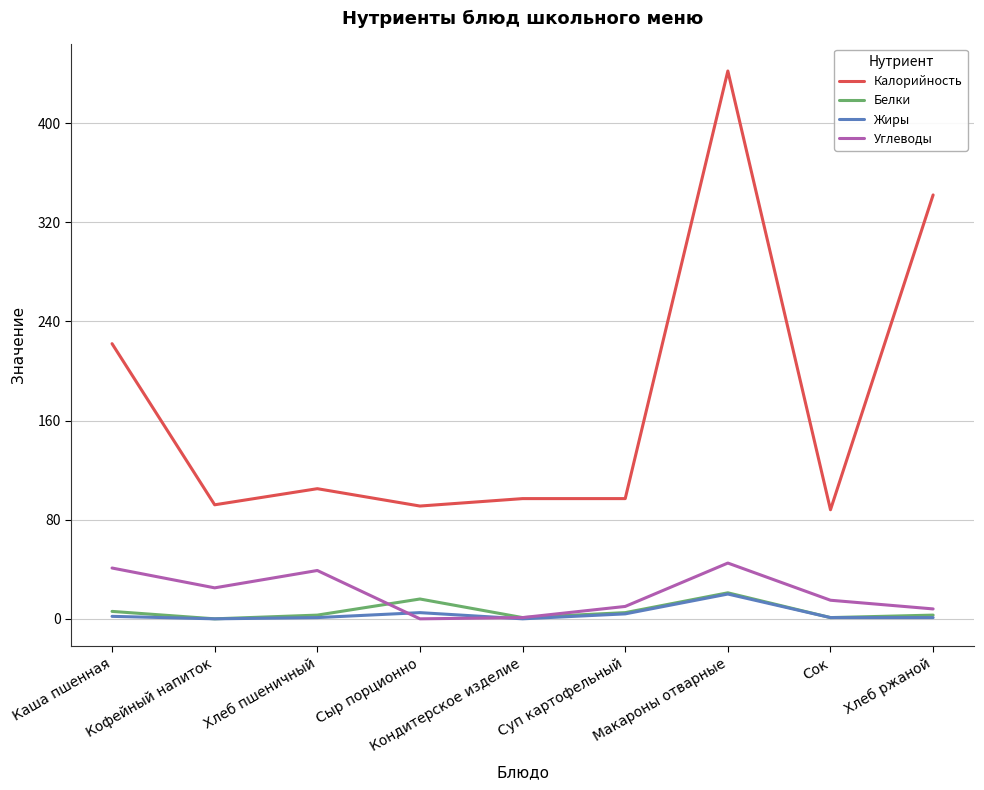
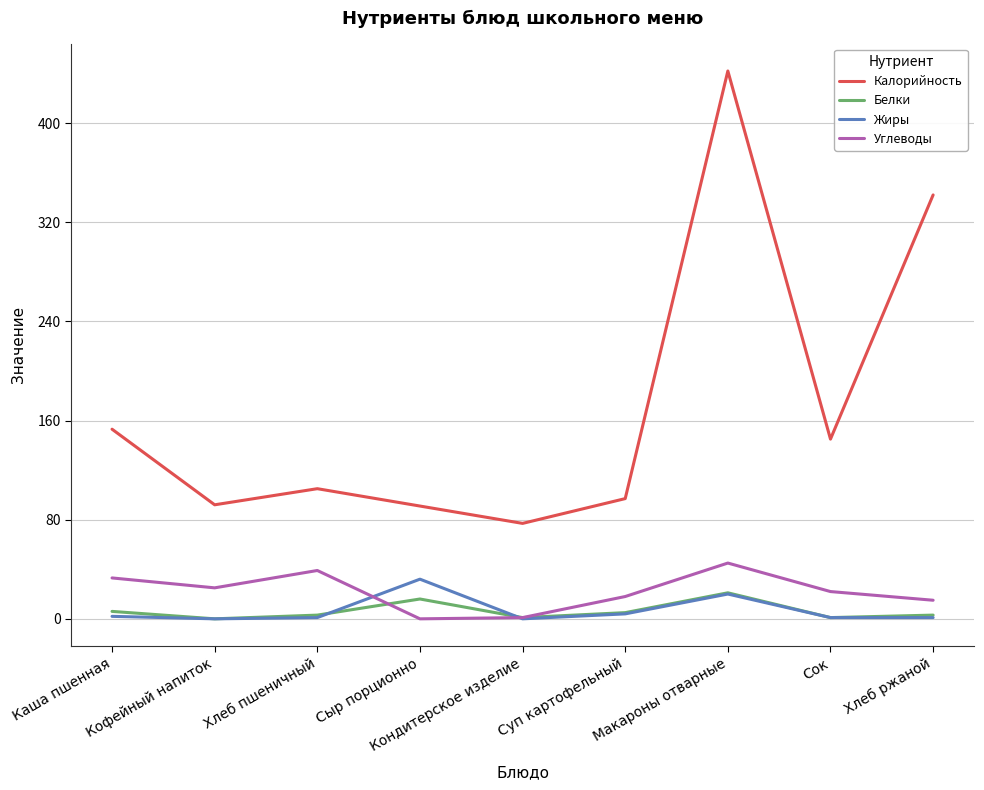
Калорийность, Каша пшенная: 222 -> 153
Углеводы, Каша пшенная: 41 -> 33
Жиры, Сыр порционно: 5 -> 32
Калорийность, Кондитерское изделие: 97 -> 77
Углеводы, Суп картофельный: 10 -> 18
Калорийность, Сок: 88 -> 145
Углеводы, Сок: 15 -> 22
Углеводы, Хлеб ржаной: 8 -> 15
